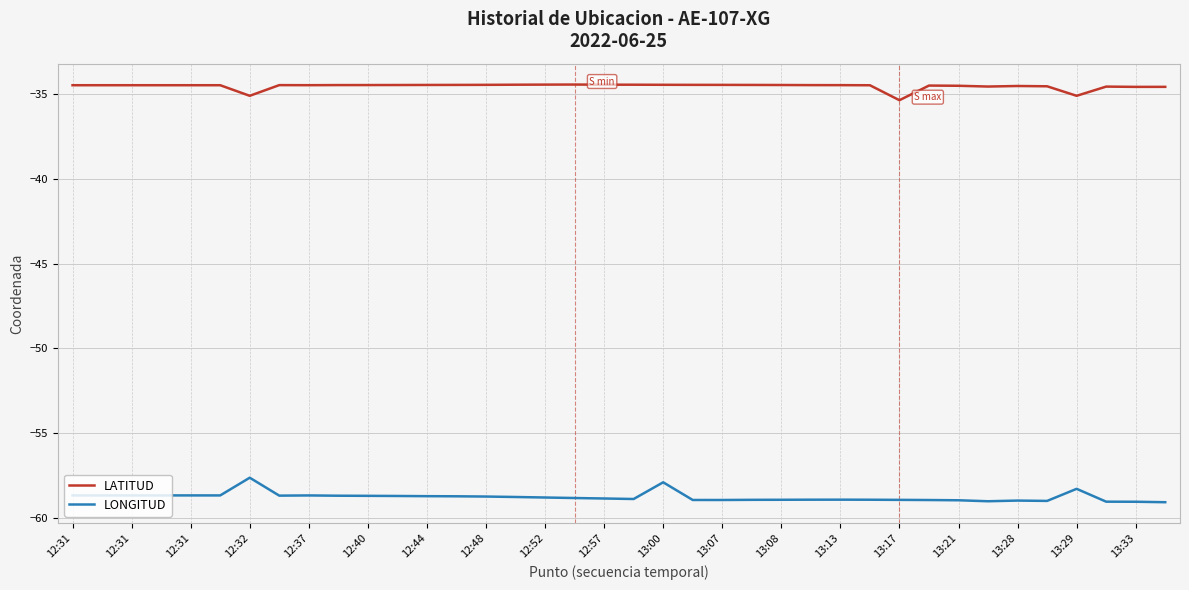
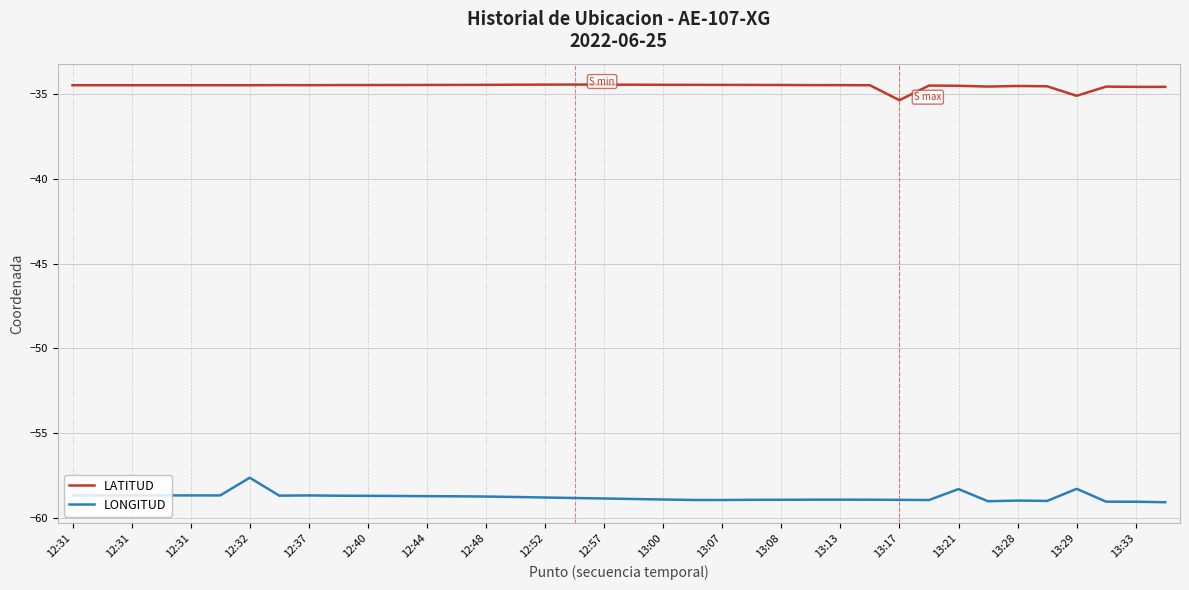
LATITUD, 12:32: -35.1 -> -34.5
LONGITUD, 13:00: -57.9 -> -58.9
LONGITUD, 13:21: -59.0 -> -58.3
